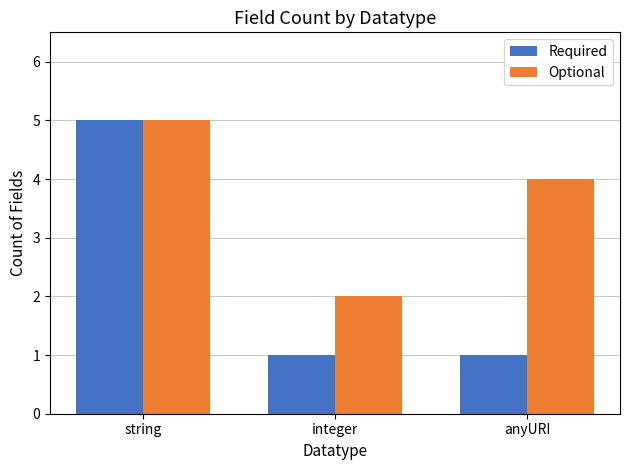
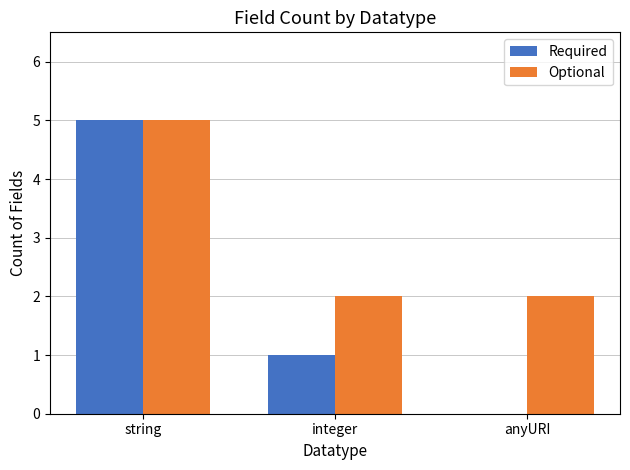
Required, anyURI: 1 -> 0
Optional, anyURI: 4 -> 2
